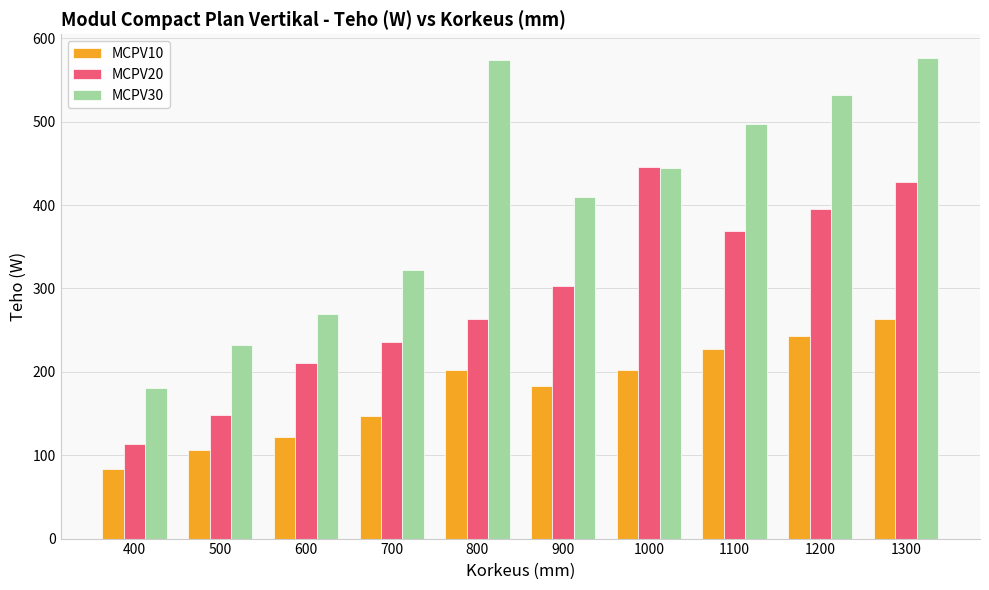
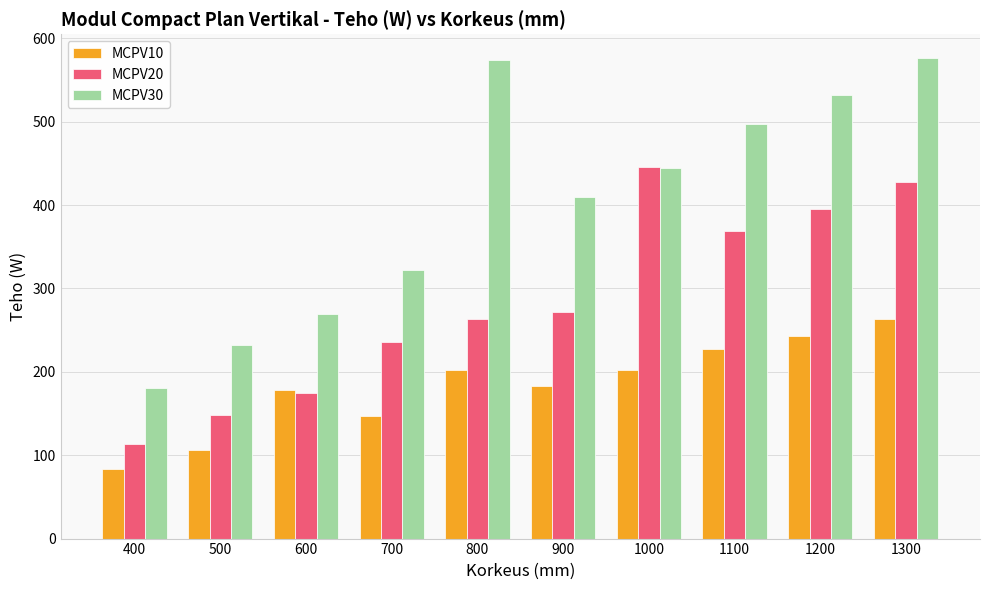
MCPV10, 600: 120 -> 180
MCPV20, 600: 210 -> 170
MCPV20, 900: 300 -> 270
